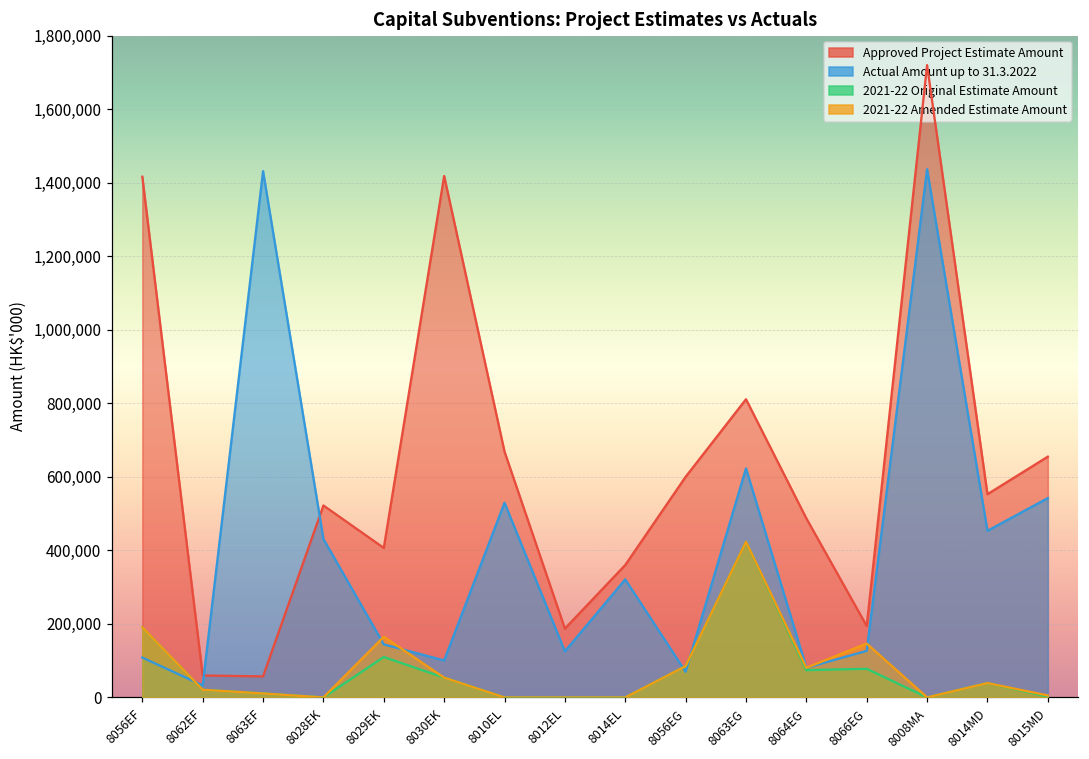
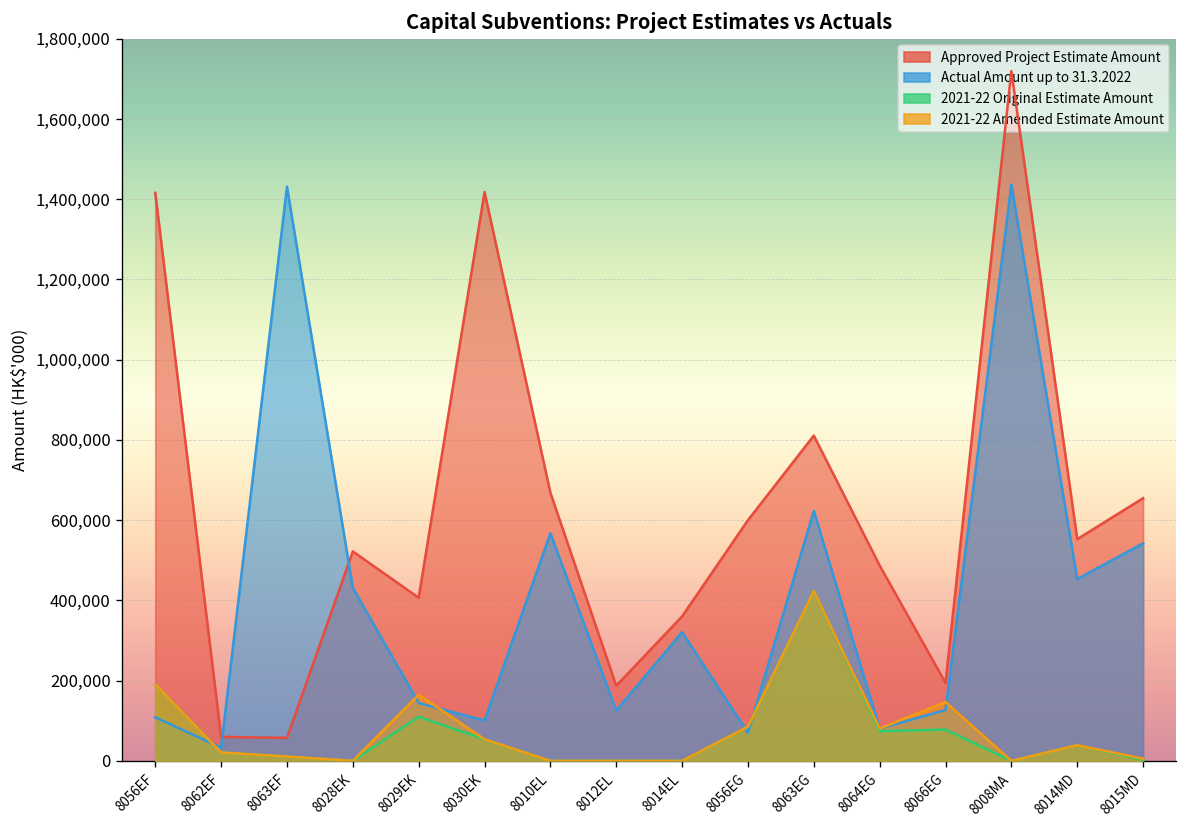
Actual Amount up to 31.3.2022, 8010EL: 530,000 -> 570,000
